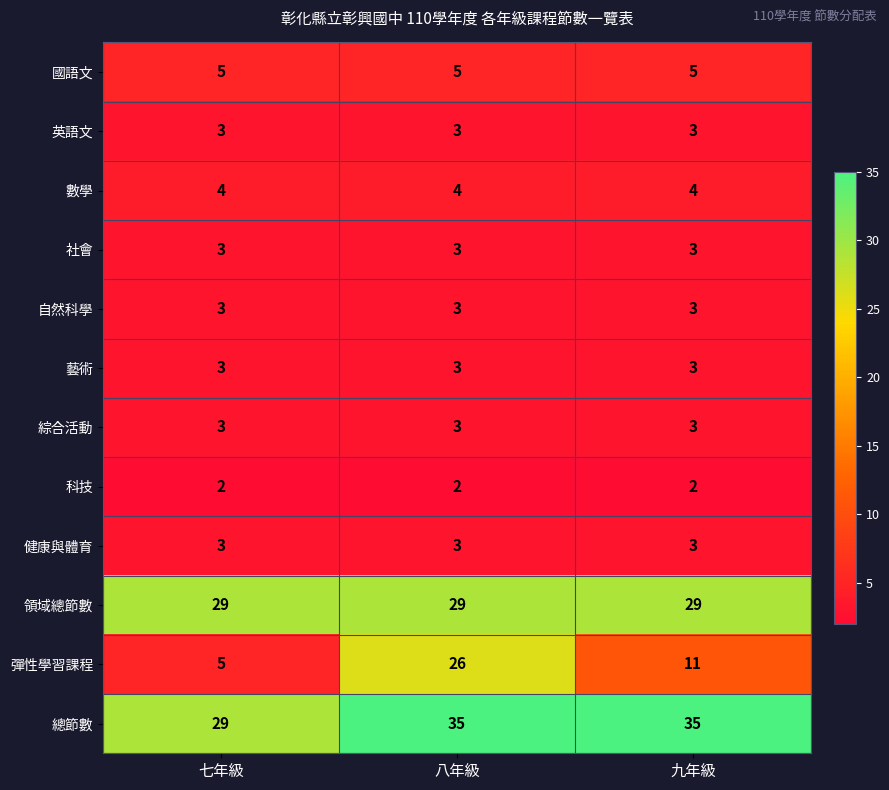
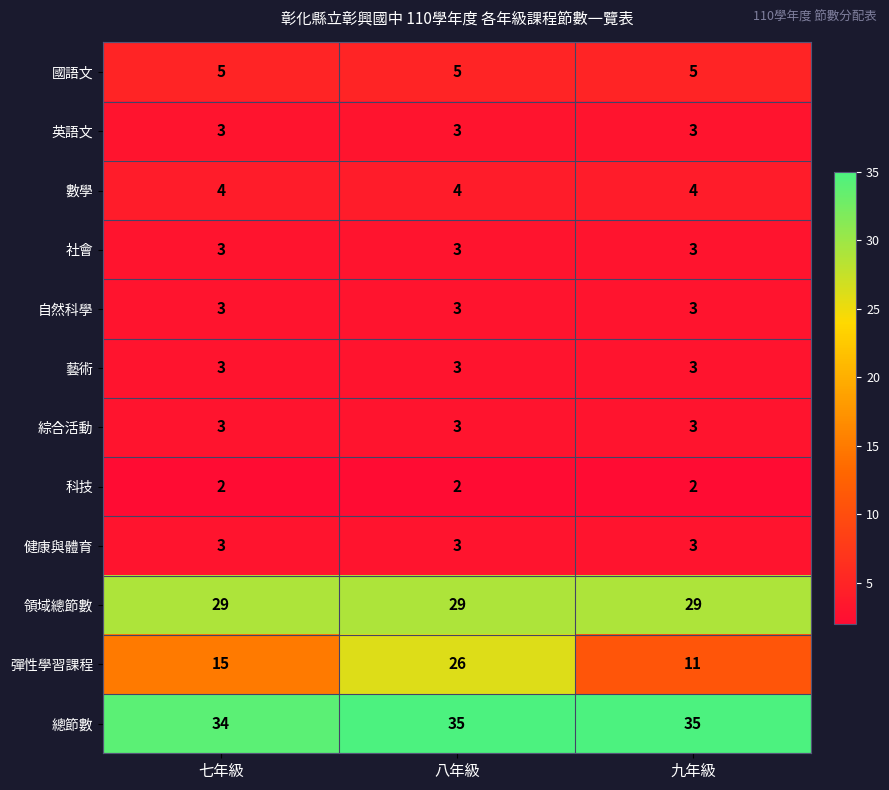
彈性學習課程, 七年級: 5 -> 15
總節數, 七年級: 29 -> 34
